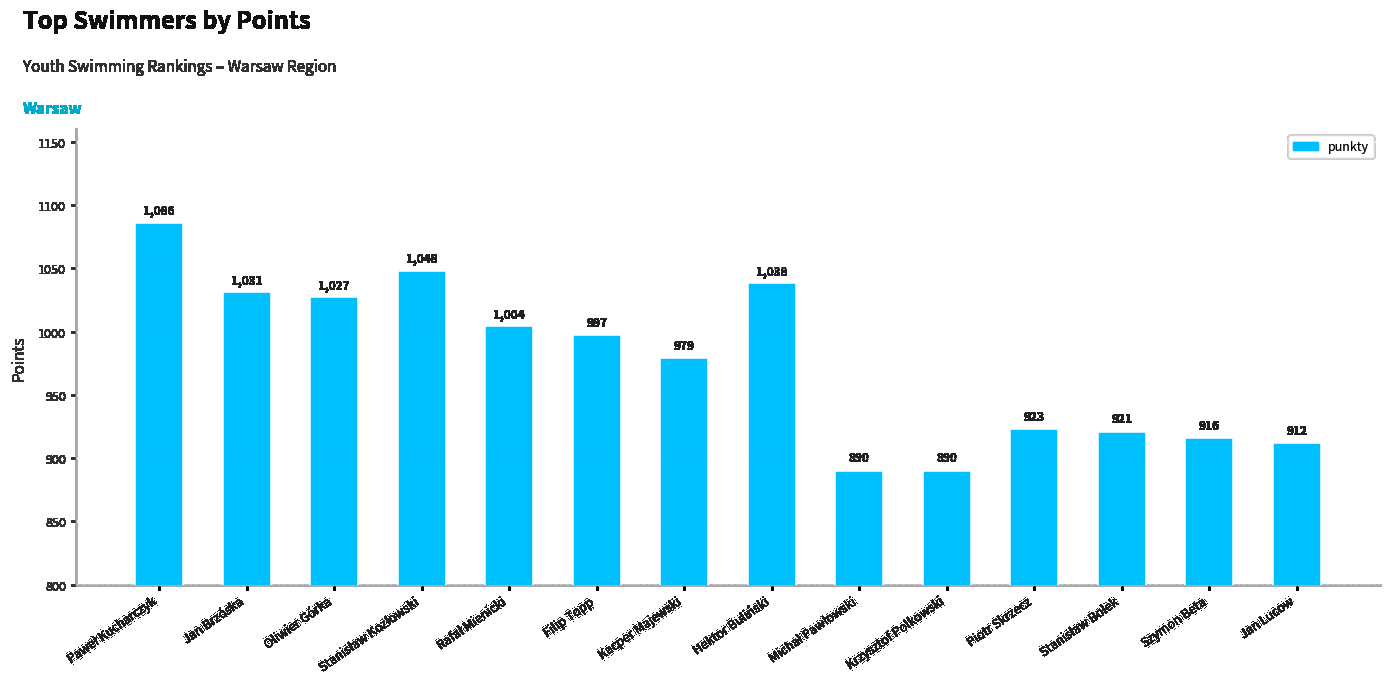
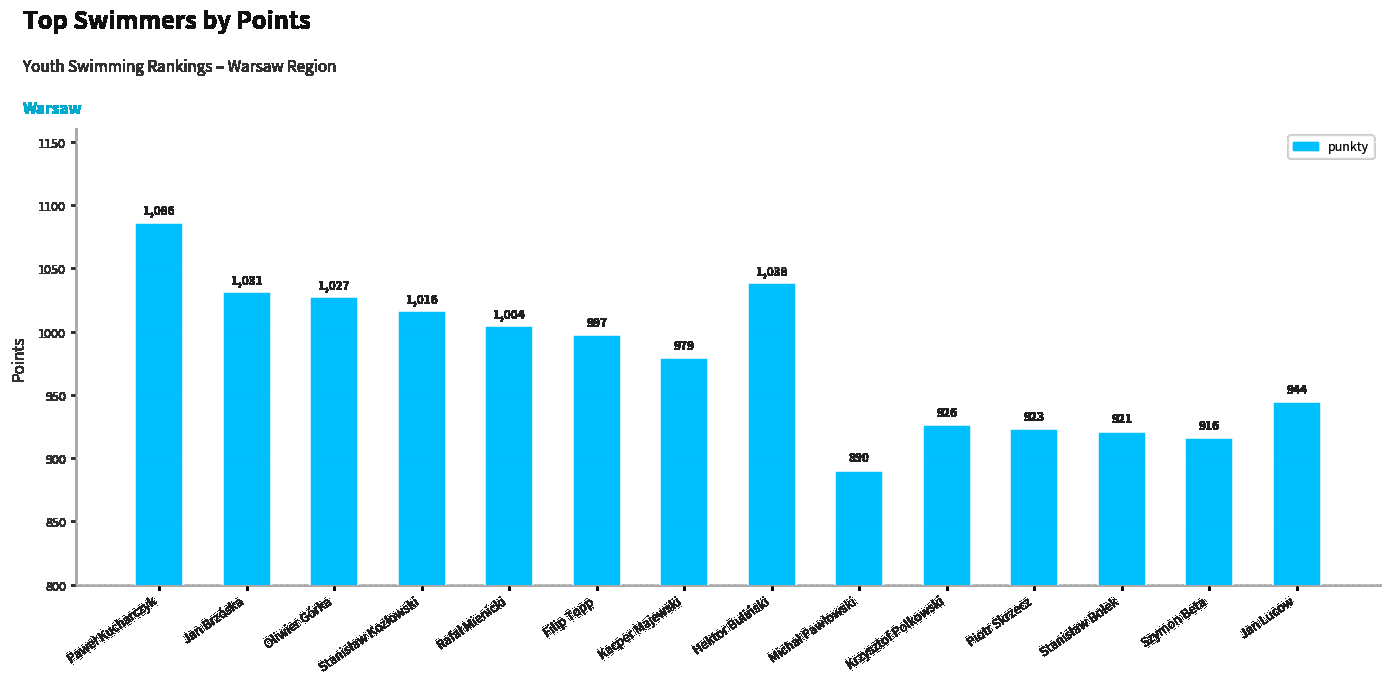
Stanisław Kozłowski: 1,048 -> 1,016
Krzysztof Polkowski: 890 -> 926
Jan Lucow: 912 -> 944
